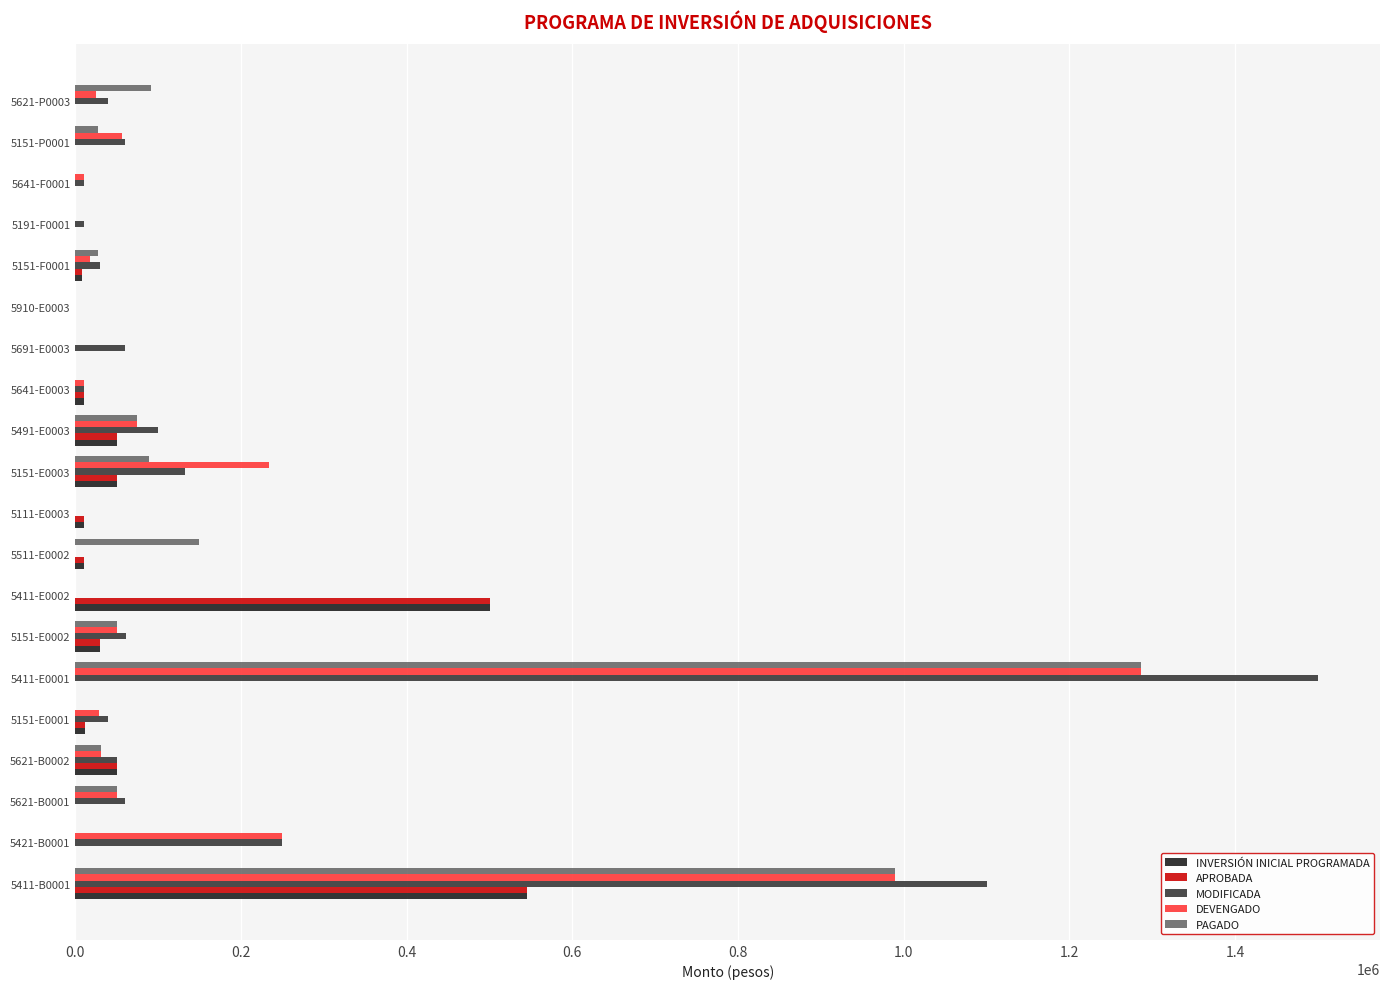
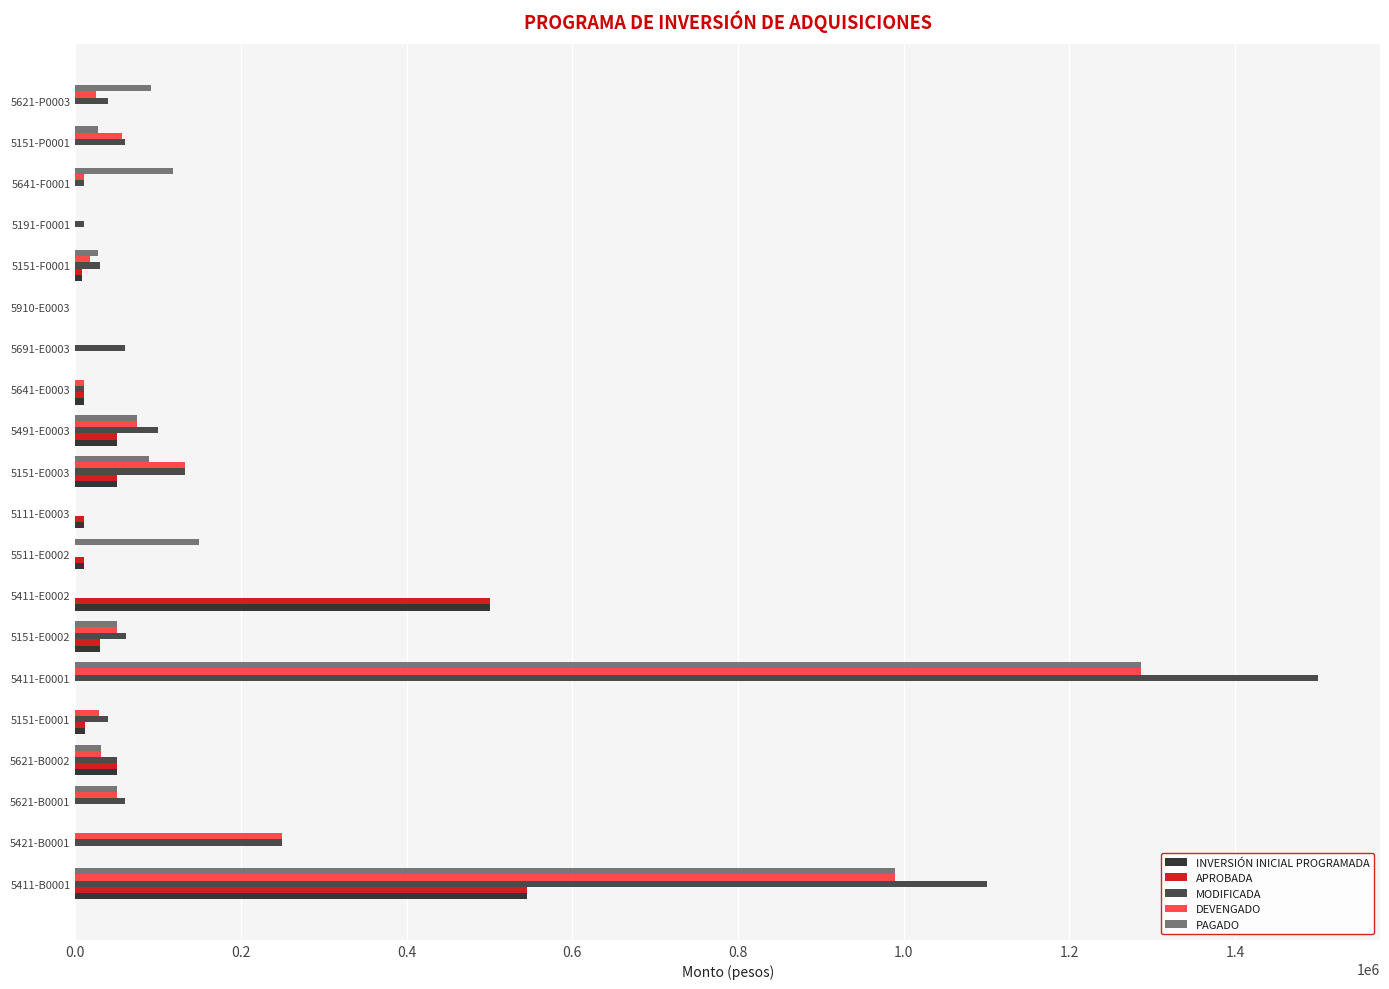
PAGADO, 5641-F0001: 0 -> 120000
DEVENGADO, 5151-E0003: 230000 -> 130000
